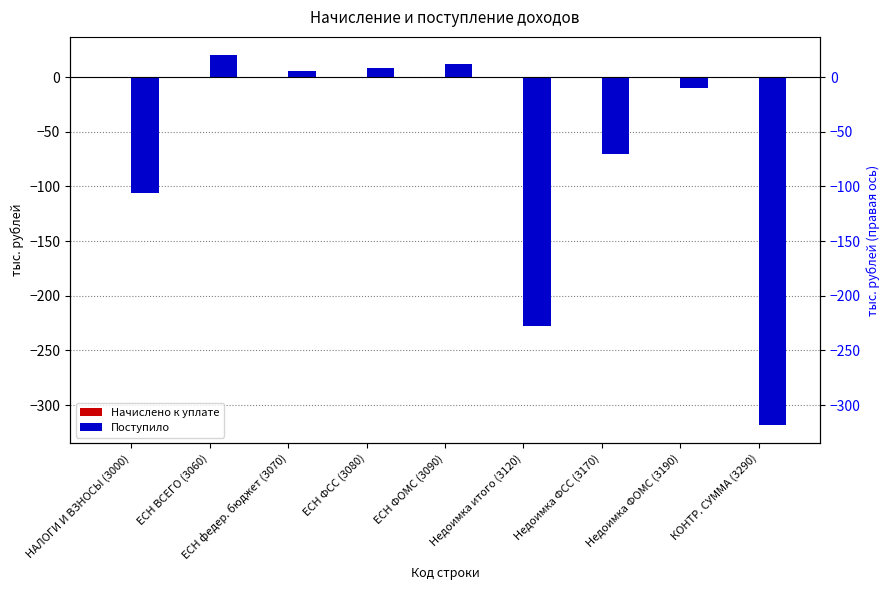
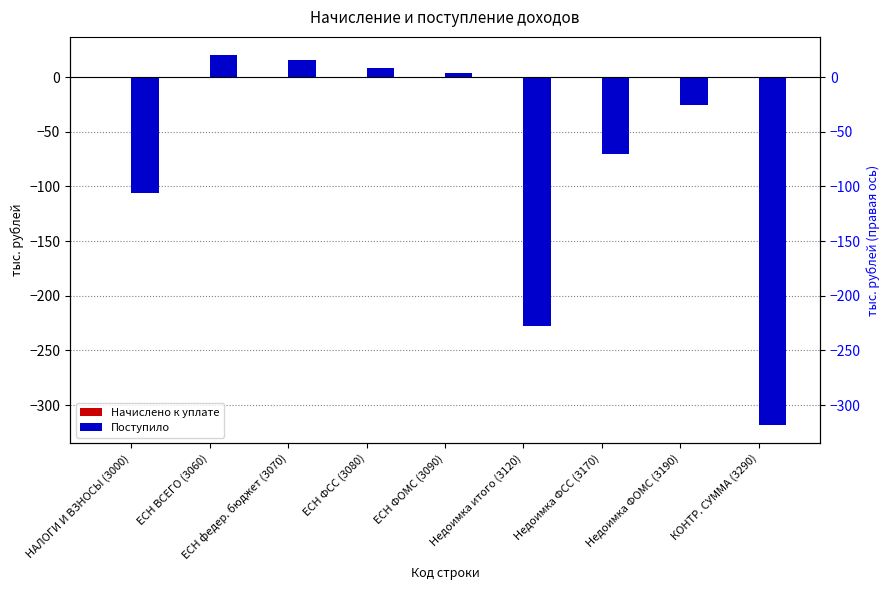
Поступило, ЕСН федер. бюджет (3070): 6 -> 16
Поступило, ЕСН ФОМС (3090): 12 -> 4
Поступило, Недоимка ФОМС (3190): -10 -> -25
